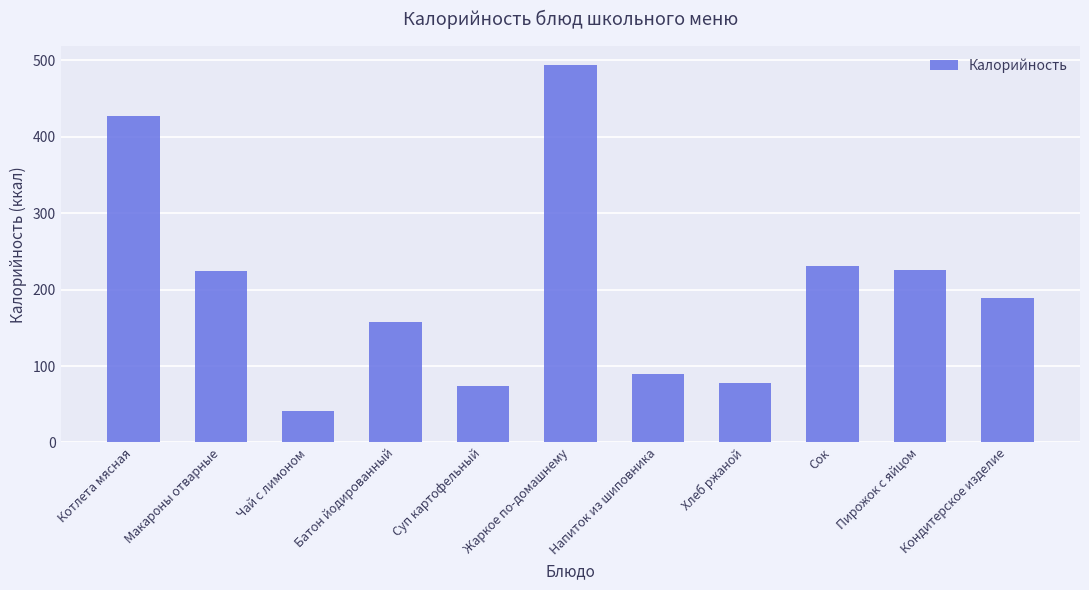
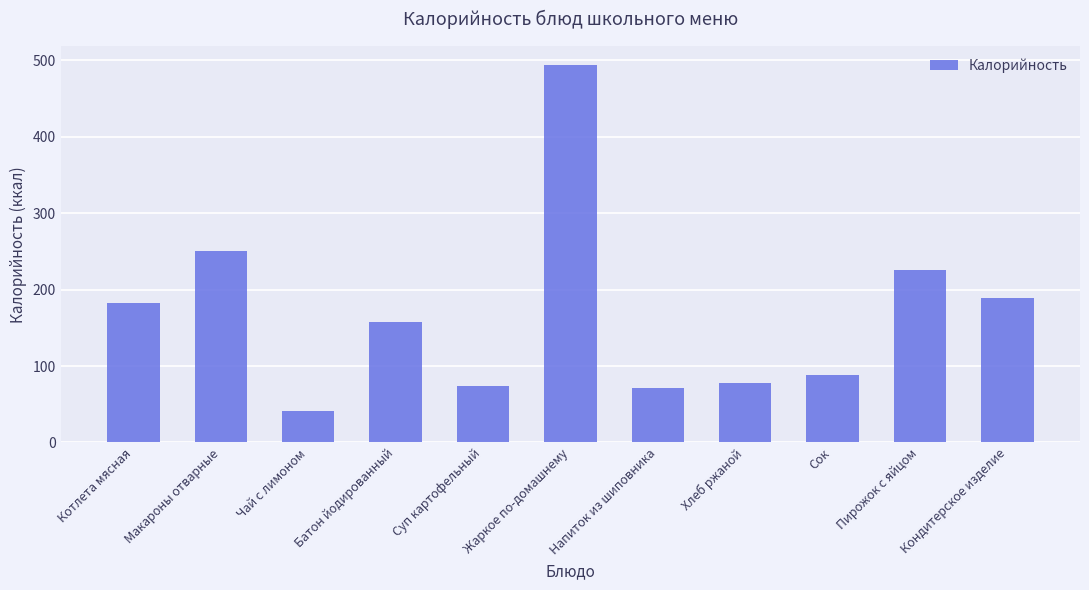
Котлета мясная: 430 -> 180
Макароны отварные: 220 -> 250
Напиток из шиповника: 90 -> 70
Сок: 230 -> 90
